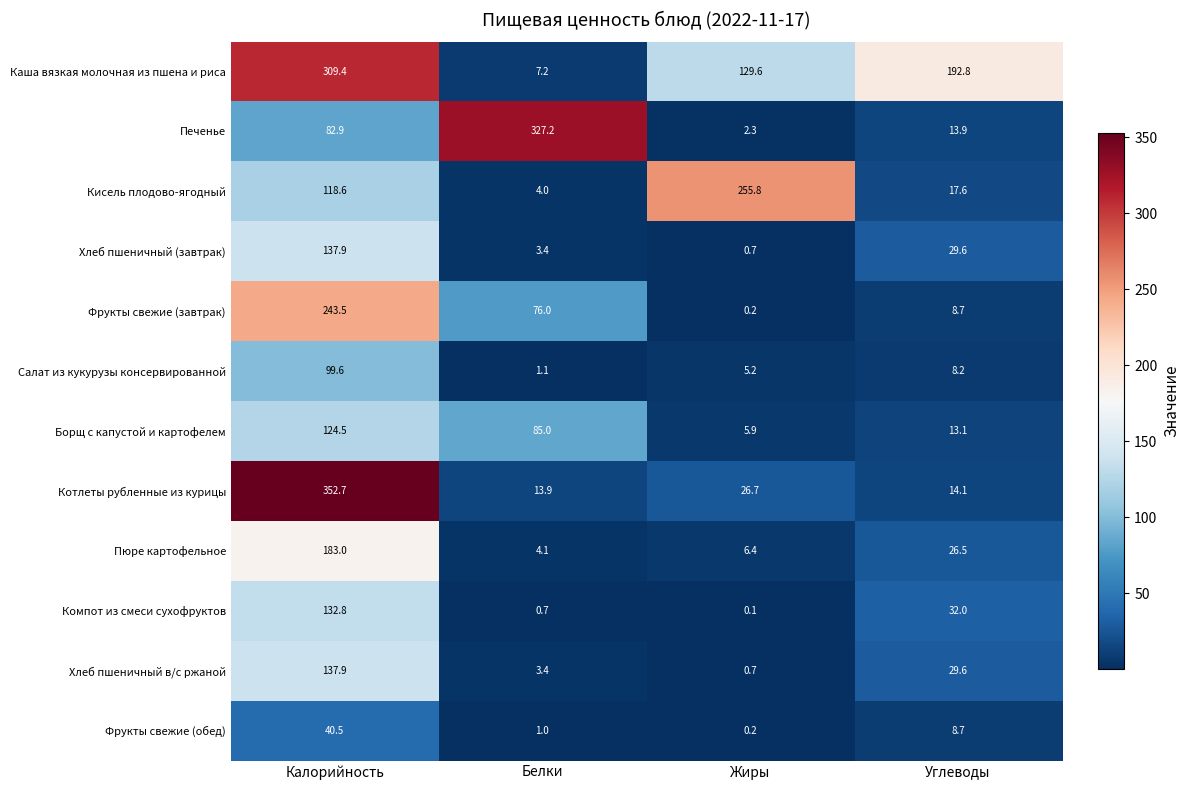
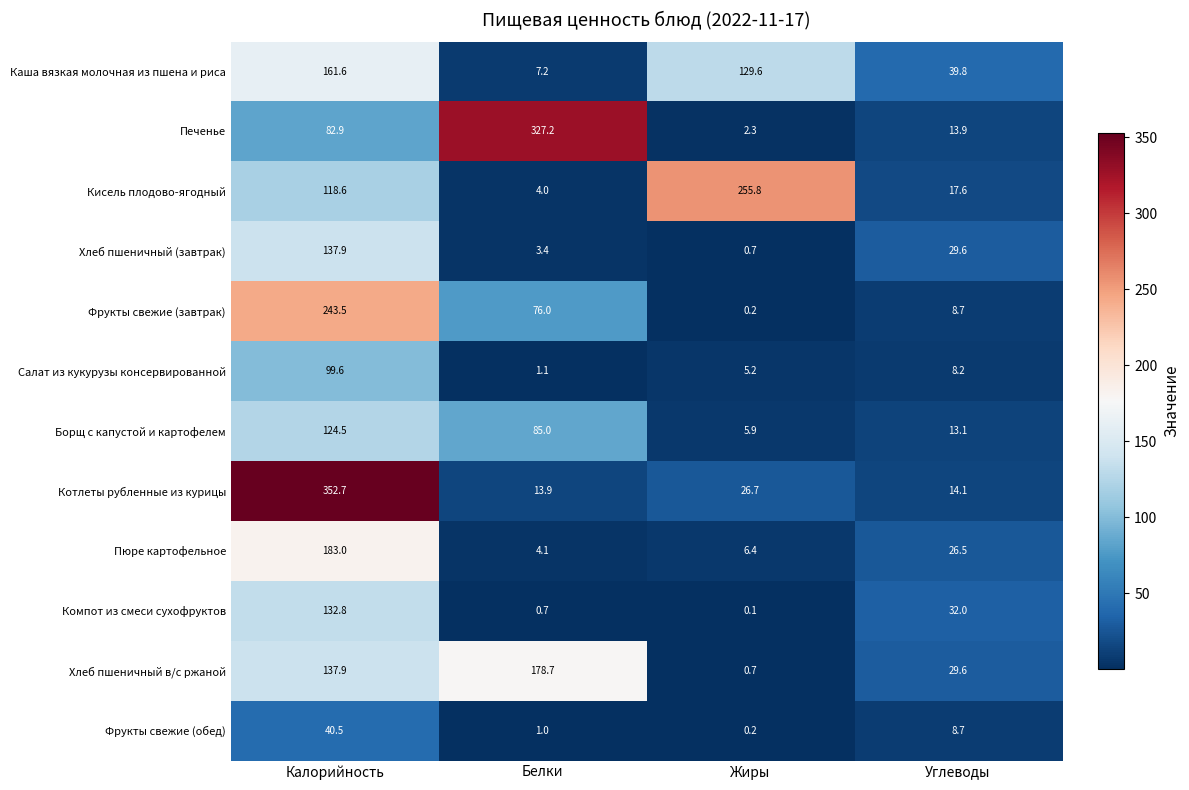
Каша вязкая молочная из пшена и риса, Калорийность: 309.4 -> 161.6
Каша вязкая молочная из пшена и риса, Углеводы: 192.8 -> 39.8
Хлеб пшеничный в/с ржаной, Белки: 3.4 -> 178.7
